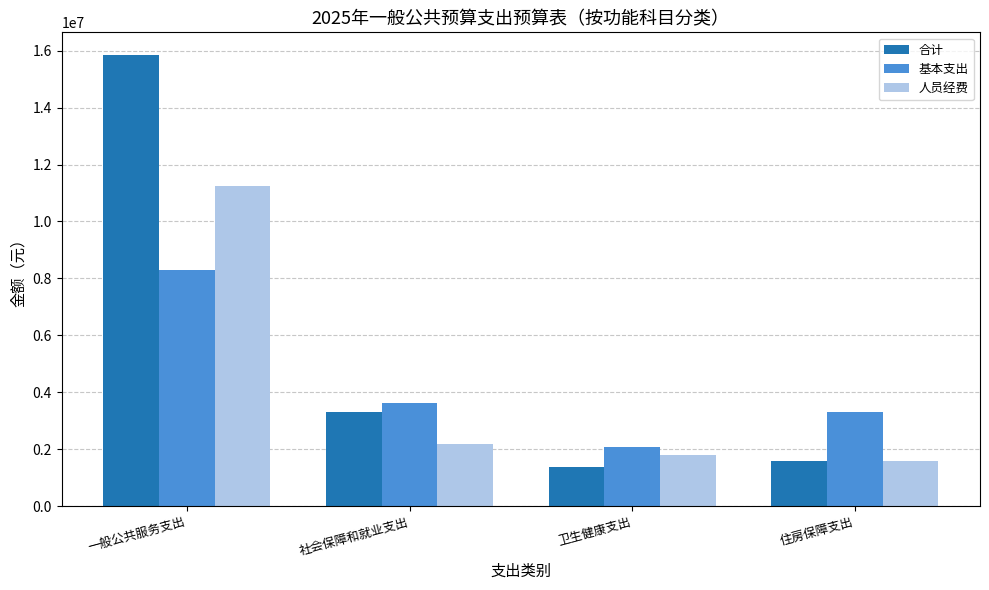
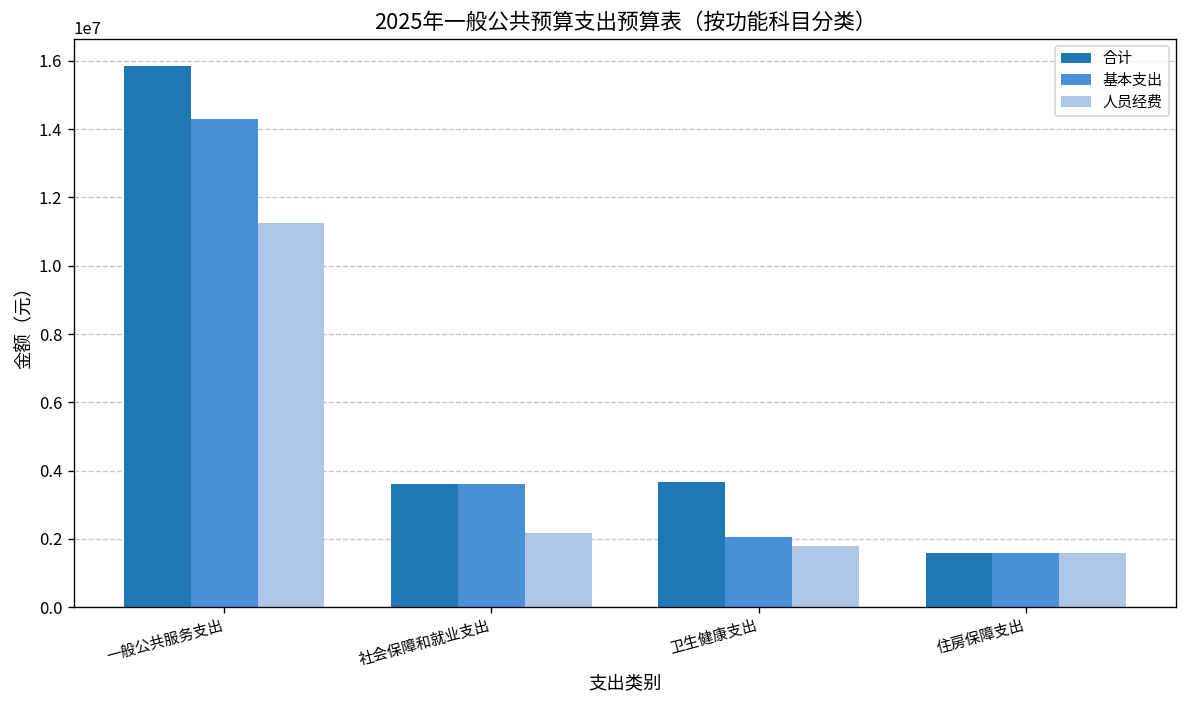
基本支出, 一般公共服务支出: 8300000 -> 14300000
合计, 社会保障和就业支出: 3300000 -> 3600000
合计, 卫生健康支出: 1400000 -> 3700000
基本支出, 住房保障支出: 3300000 -> 1600000
